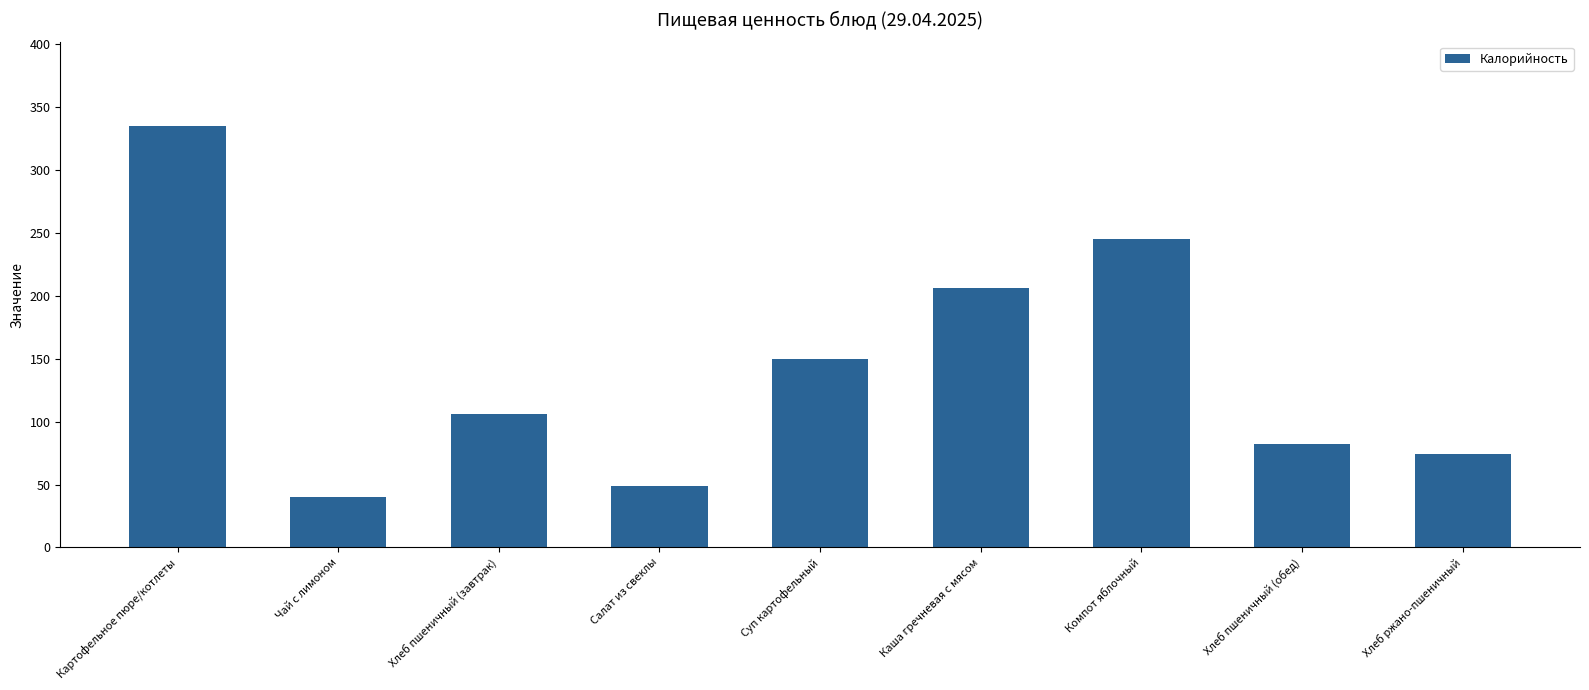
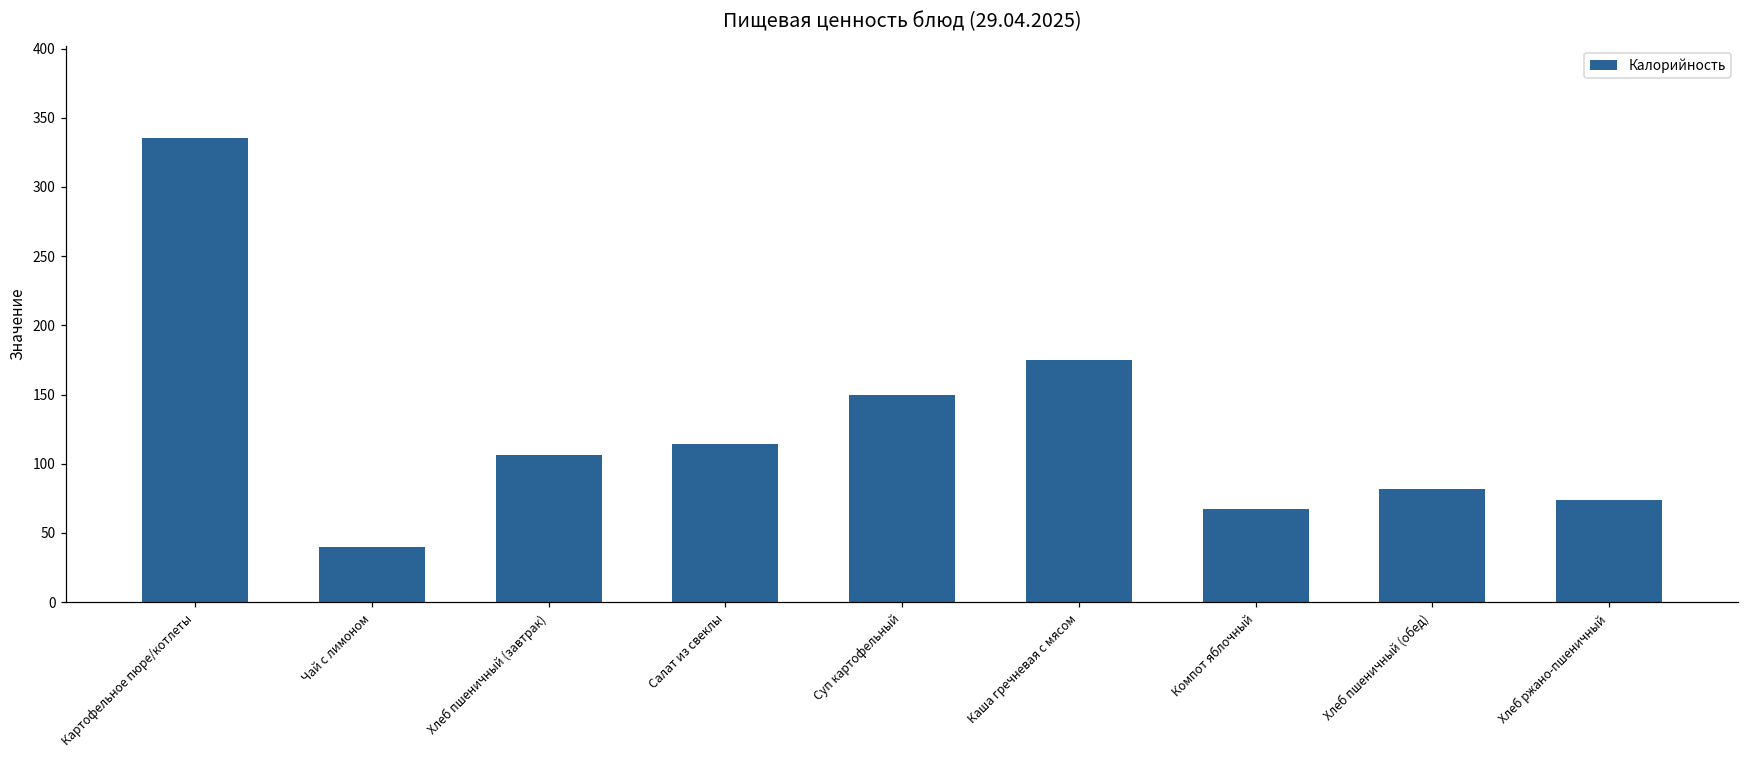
Салат из свеклы: 49 -> 114
Каша гречневая с мясом: 206 -> 175
Компот яблочный: 245 -> 67
